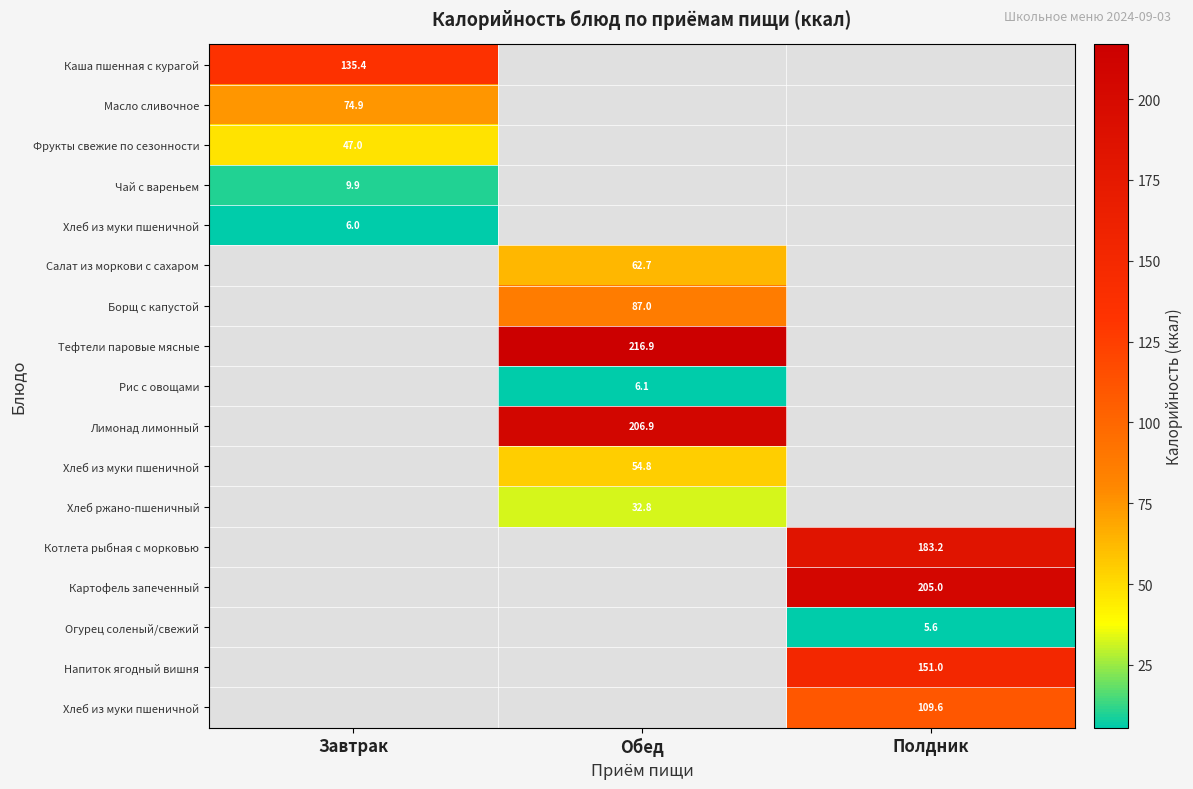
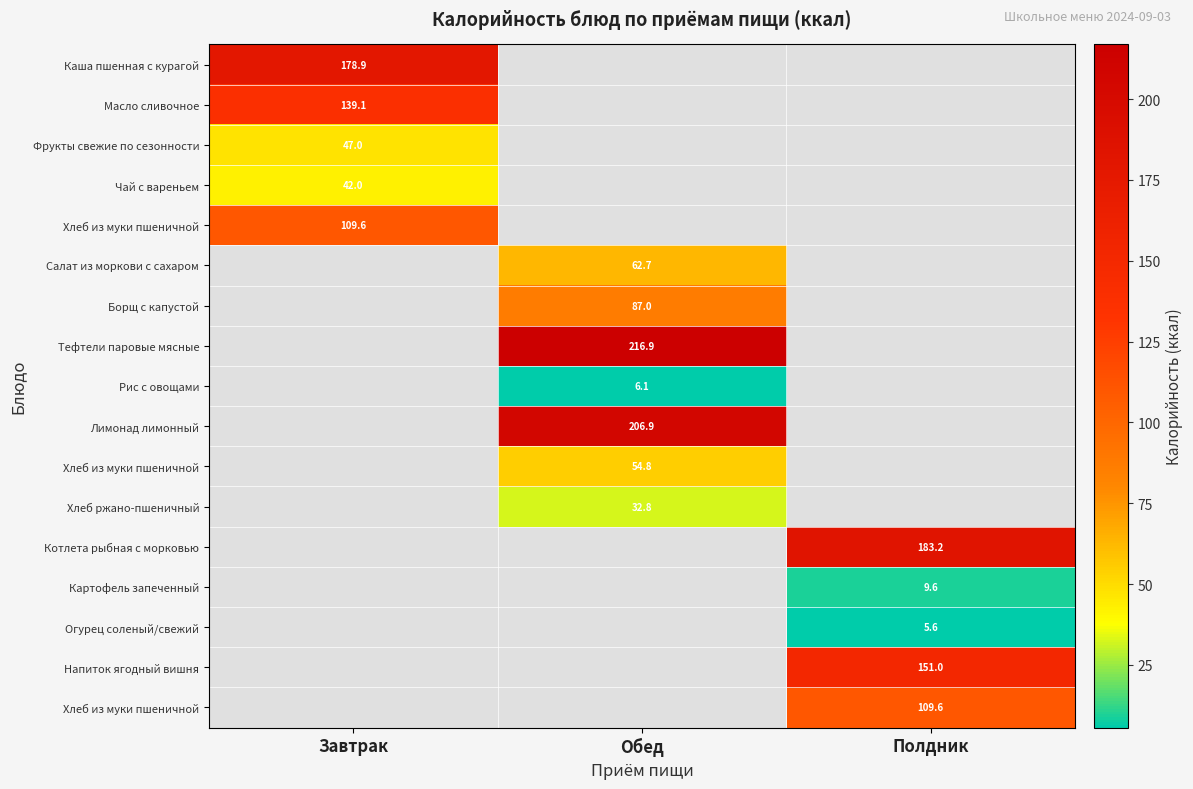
Каша пшенная с курагой, Завтрак: 135.4 -> 178.9
Масло сливочное, Завтрак: 74.9 -> 139.1
Чай с вареньем, Завтрак: 9.9 -> 42.0
Хлеб из муки пшеничной, Завтрак: 6.0 -> 109.6
Картофель запеченный, Полдник: 205.0 -> 9.6
